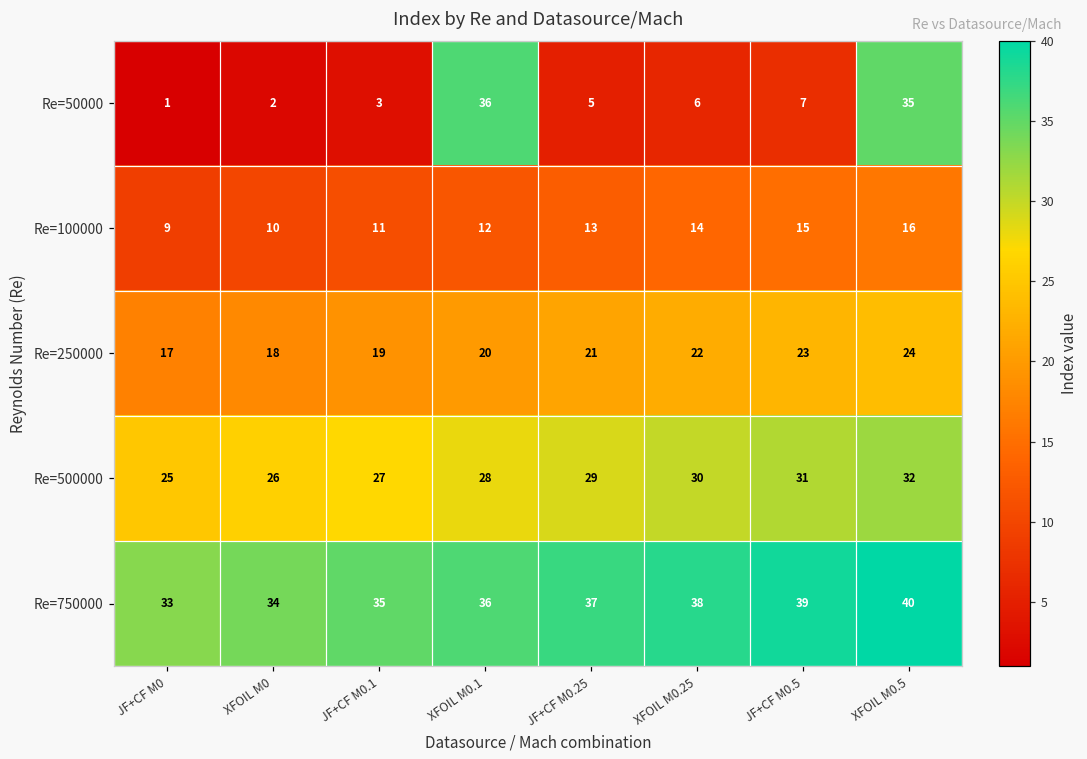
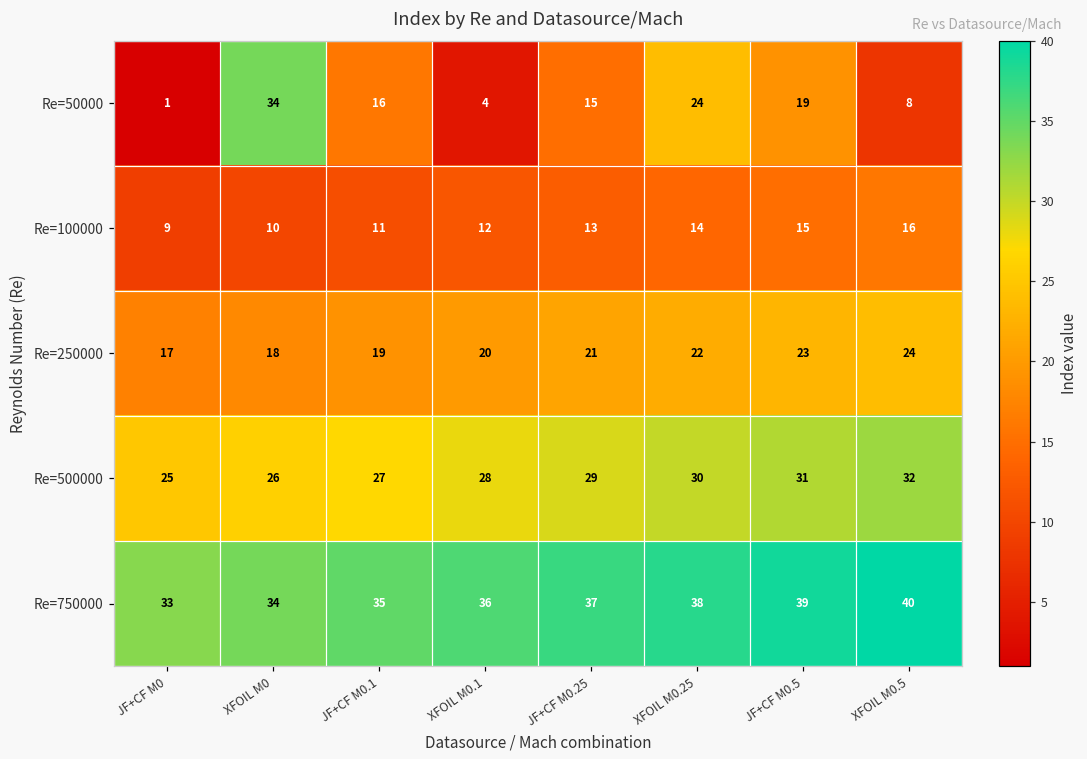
Re=50000, XFOIL M0: 2 -> 34
Re=50000, JF+CF M0.1: 3 -> 16
Re=50000, XFOIL M0.1: 36 -> 4
Re=50000, JF+CF M0.25: 5 -> 15
Re=50000, XFOIL M0.25: 6 -> 24
Re=50000, JF+CF M0.5: 7 -> 19
Re=50000, XFOIL M0.5: 35 -> 8
